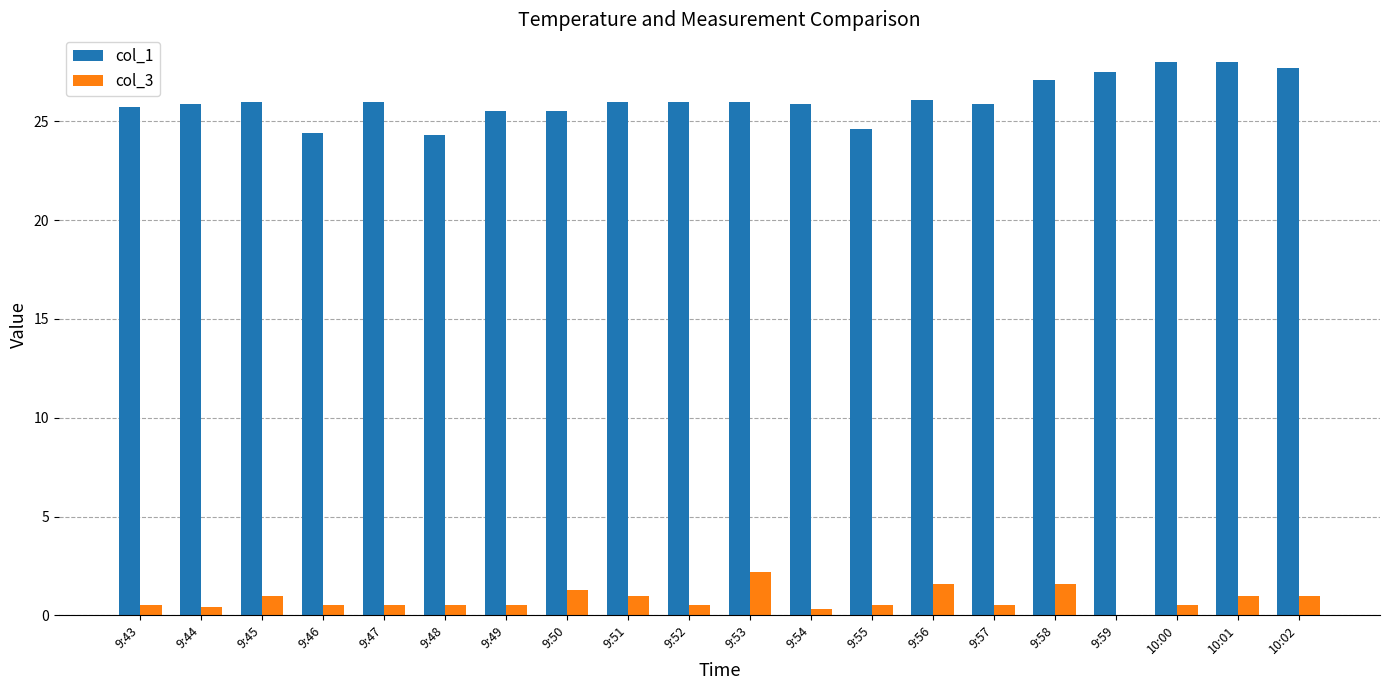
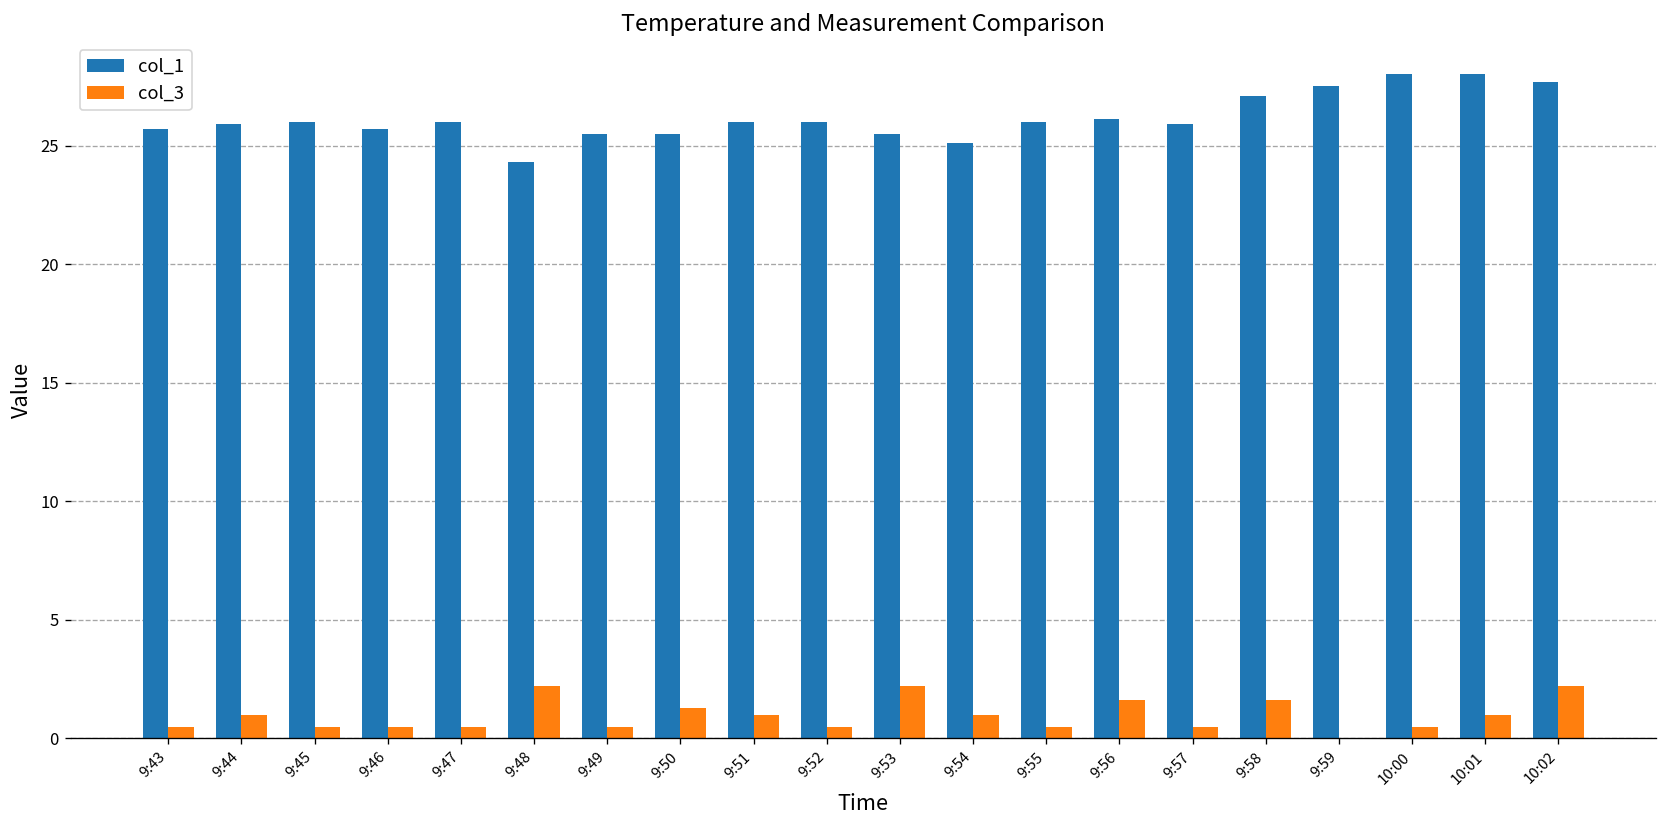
col_3, 9:44: 0.4 -> 1.0
col_3, 9:45: 1.0 -> 0.5
col_1, 9:46: 24.4 -> 25.7
col_3, 9:48: 0.5 -> 2.2
col_1, 9:53: 26.0 -> 25.5
col_1, 9:54: 25.9 -> 25.1
col_3, 9:54: 0.3 -> 1.0
col_1, 9:55: 24.6 -> 26.0
col_3, 10:02: 1.0 -> 2.2
